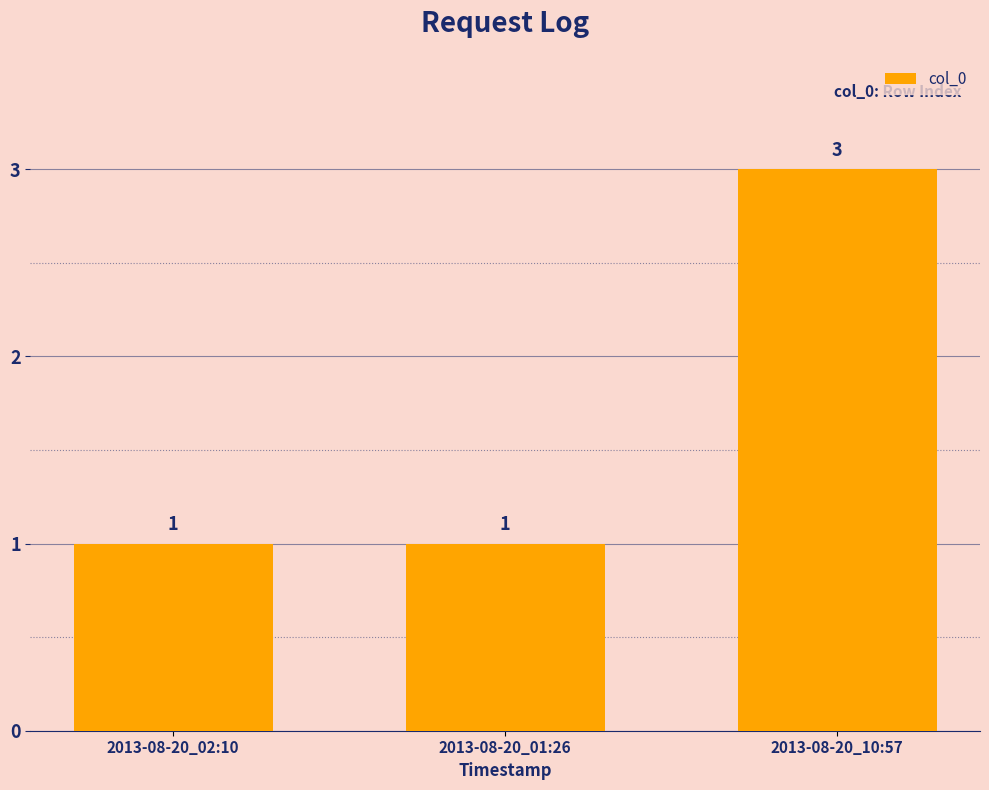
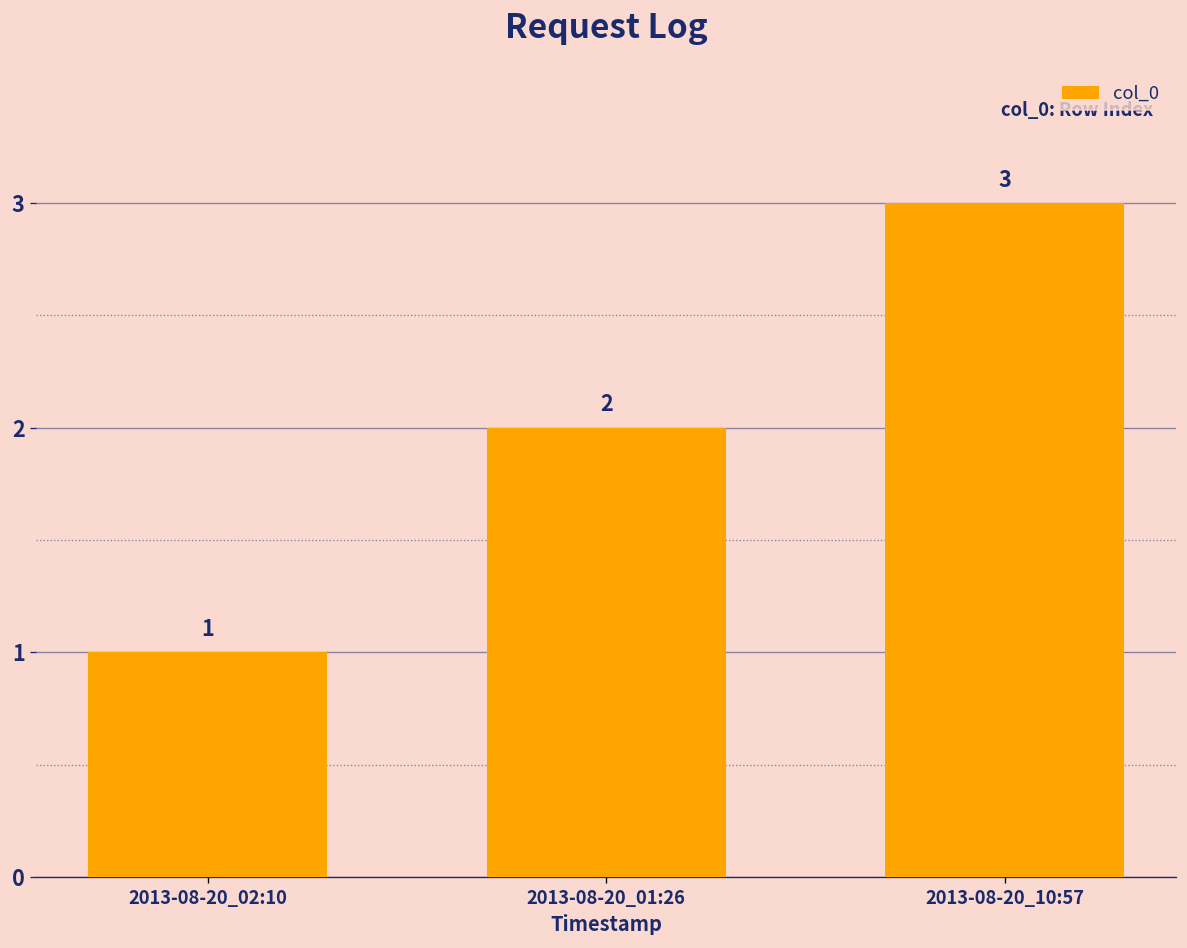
2013-08-20_01:26: 1 -> 2
